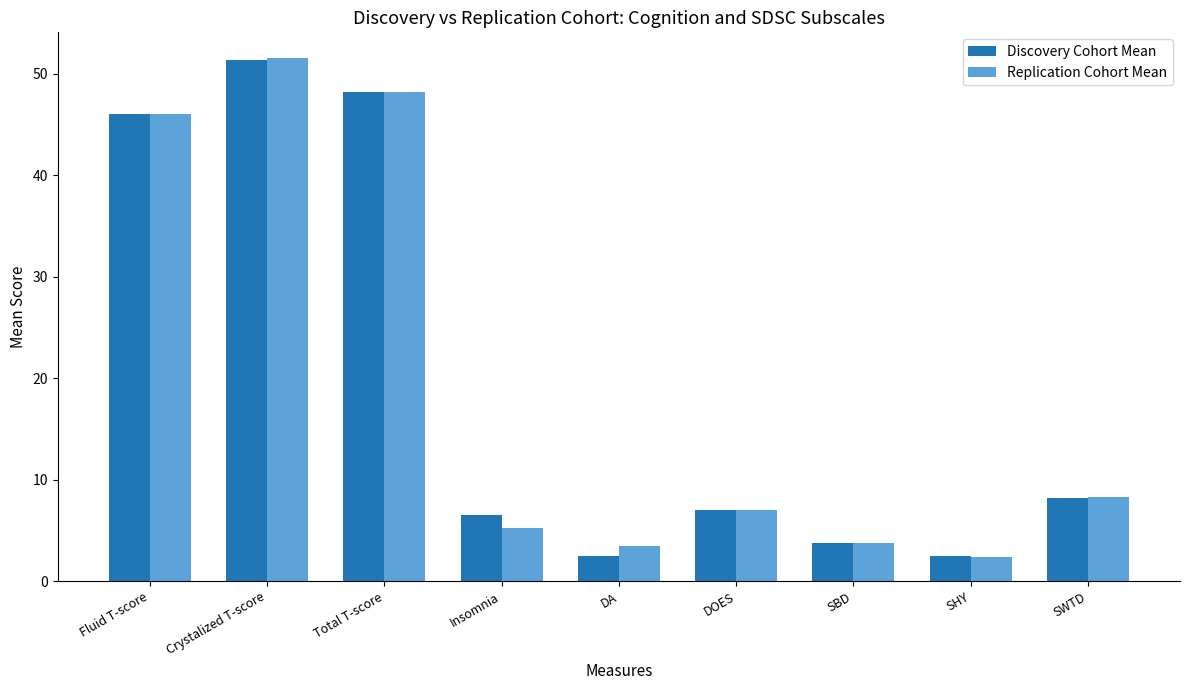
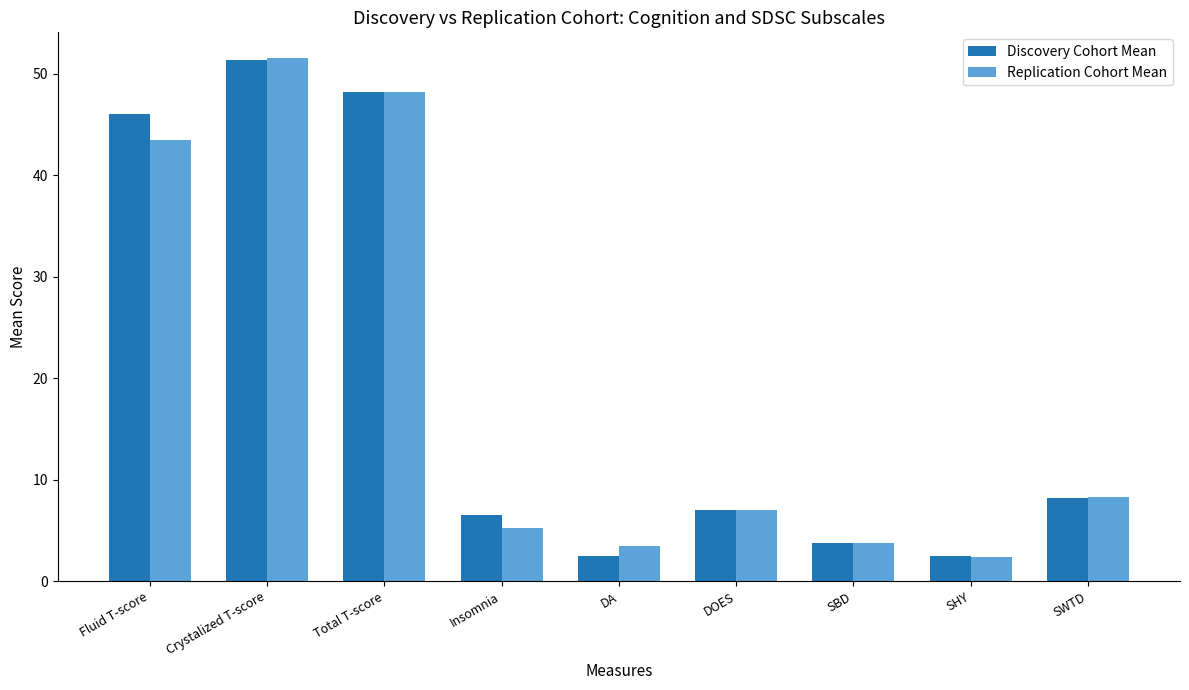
Replication Cohort Mean, Fluid T-score: 46.0 -> 43.4
